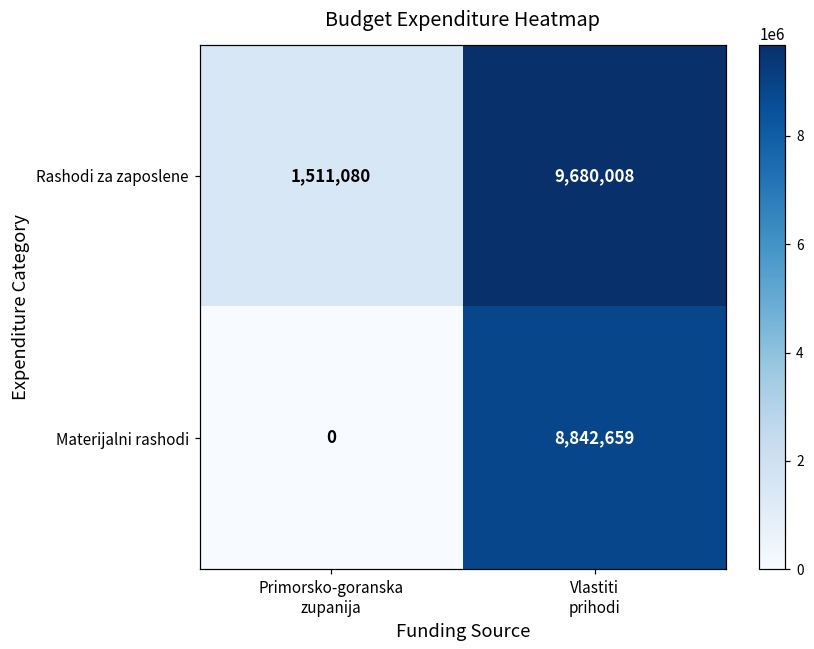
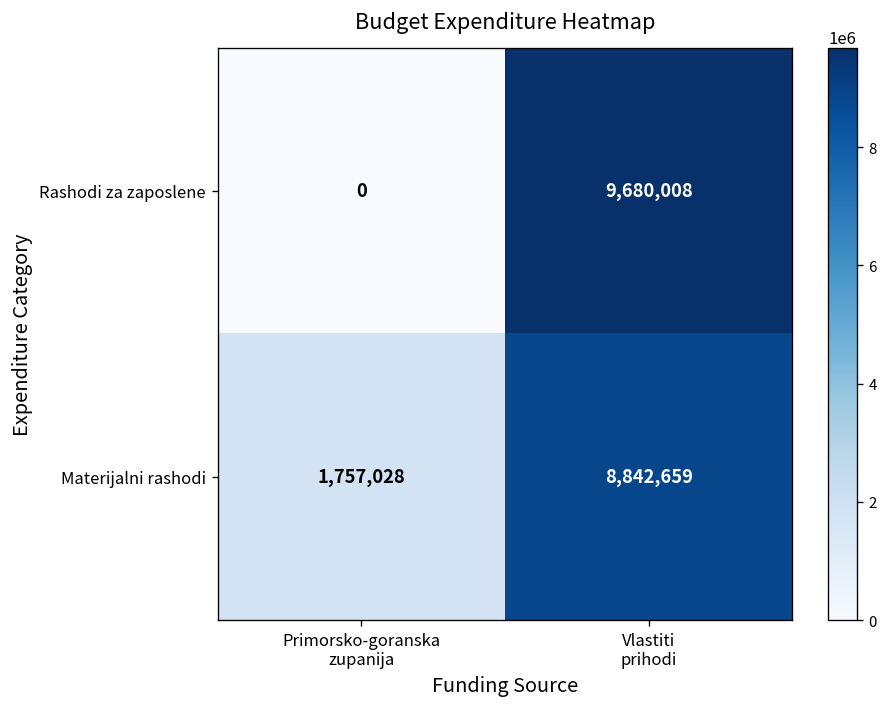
Rashodi za zaposlene, Primorsko-goranska zupanija: 1,511,080 -> 0
Materijalni rashodi, Primorsko-goranska zupanija: 0 -> 1,757,028
